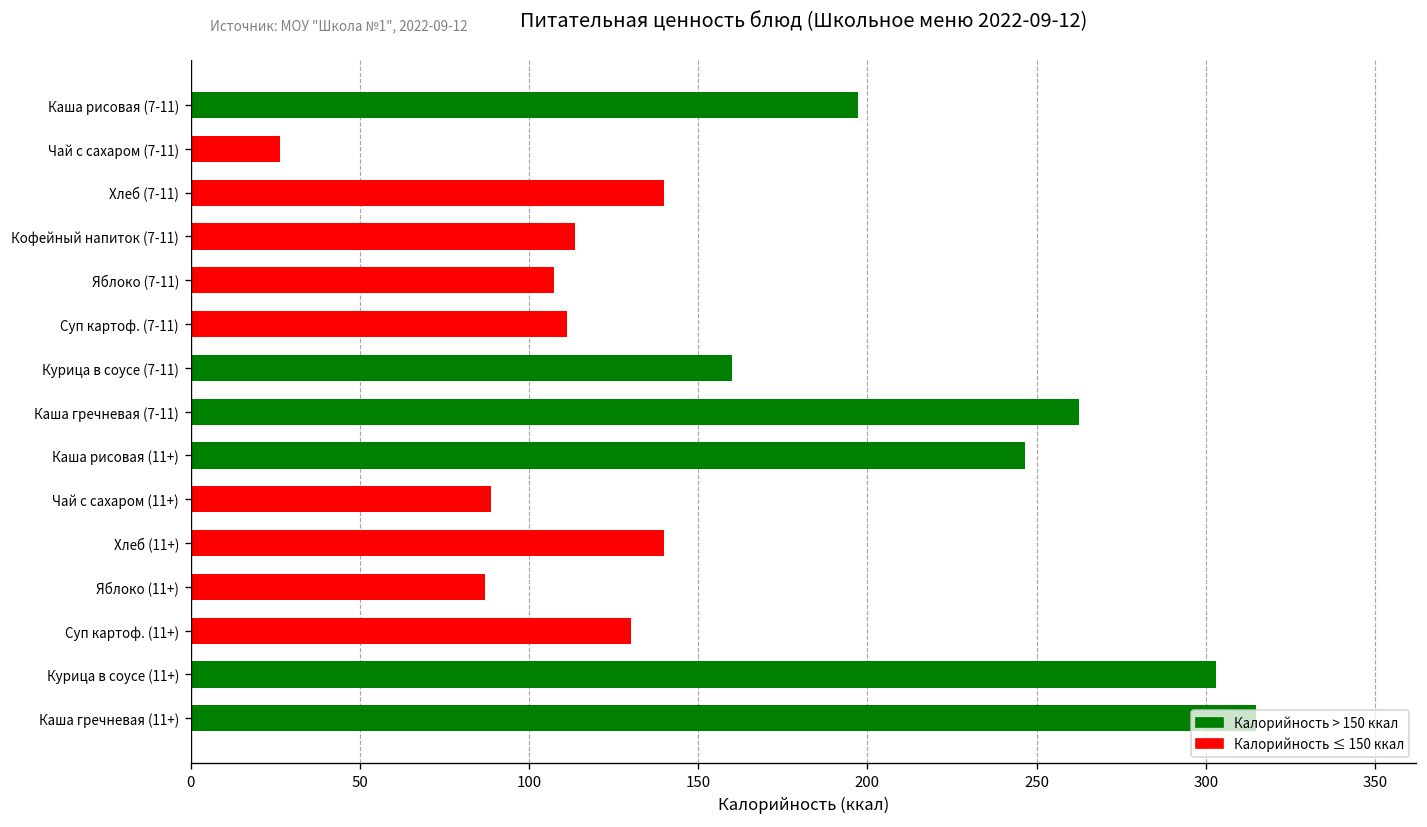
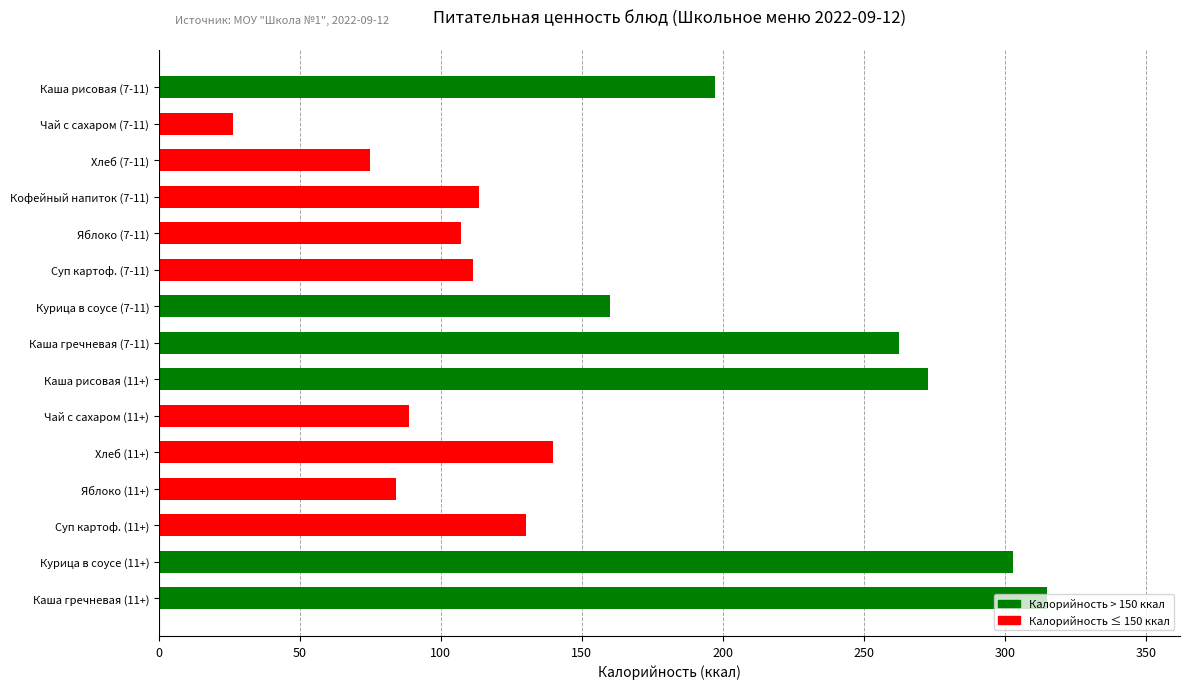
Хлеб (7-11): 140 -> 75
Каша рисовая (11+): 247 -> 273
Яблоко (11+): 87 -> 84
